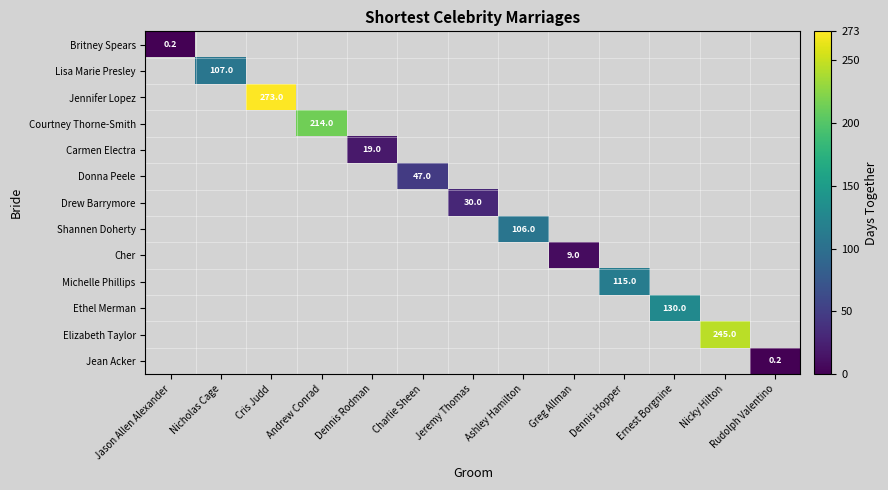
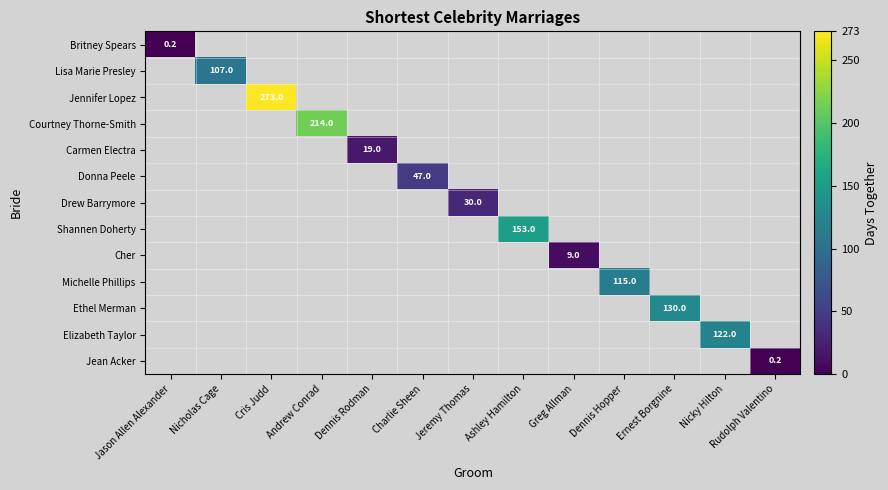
Shannen Doherty, Ashley Hamilton: 106.0 -> 153.0
Elizabeth Taylor, Nicky Hilton: 245.0 -> 122.0
